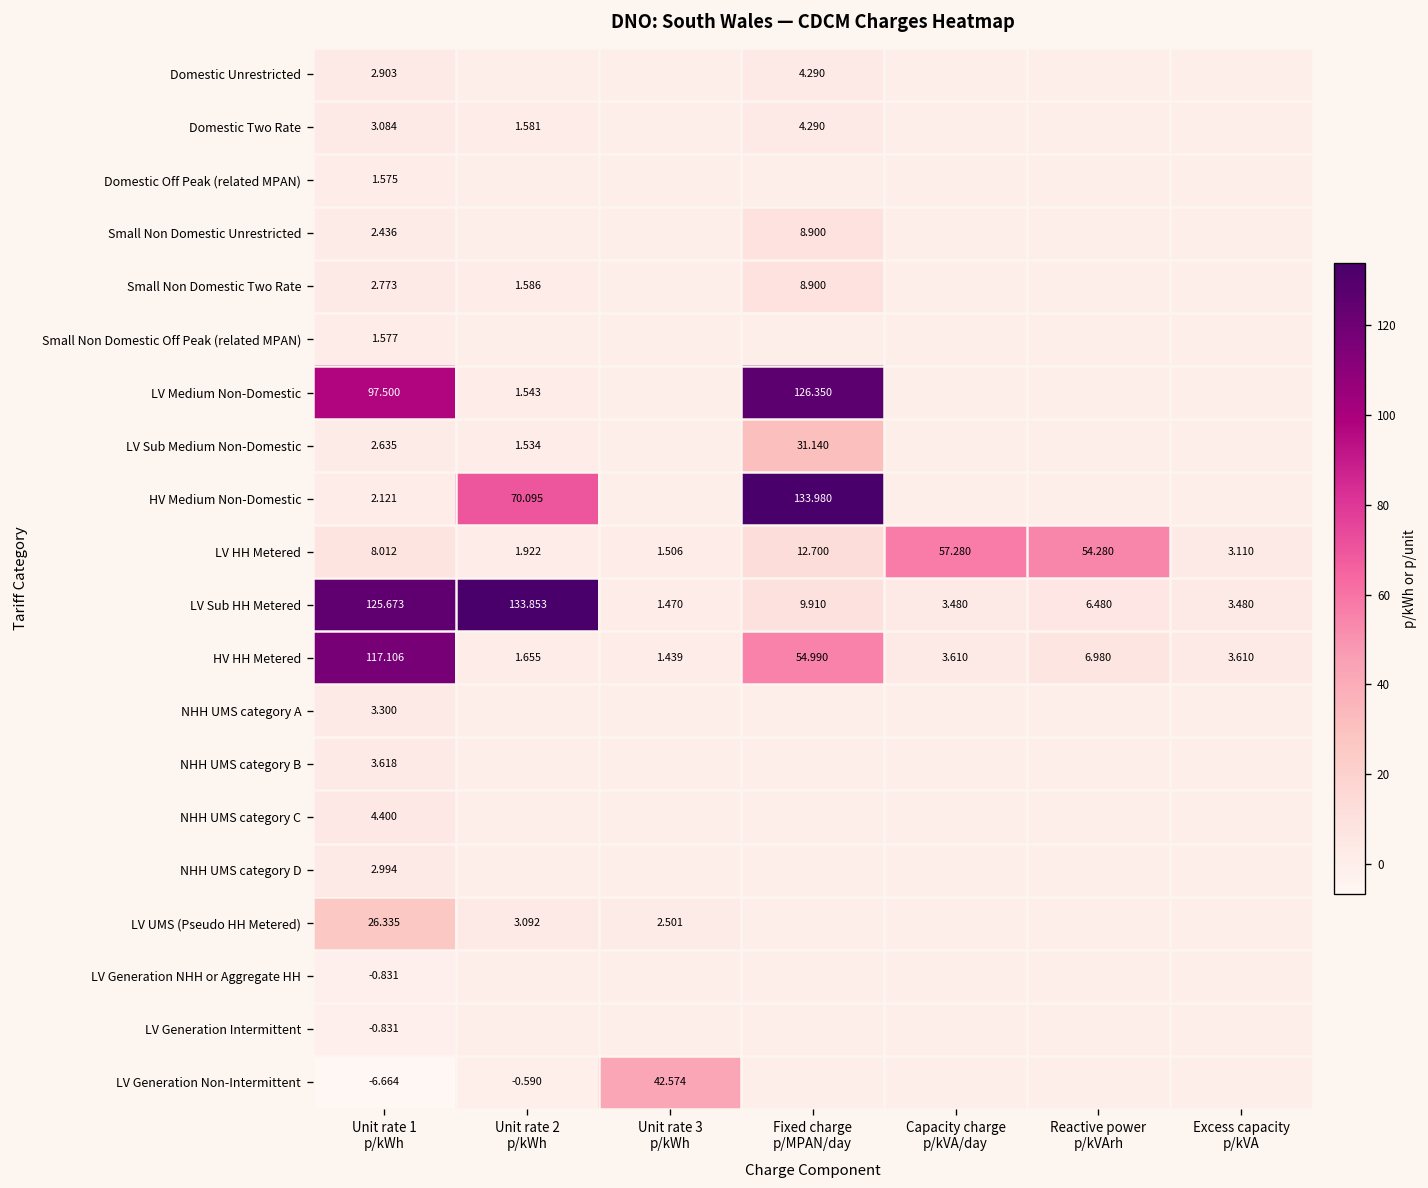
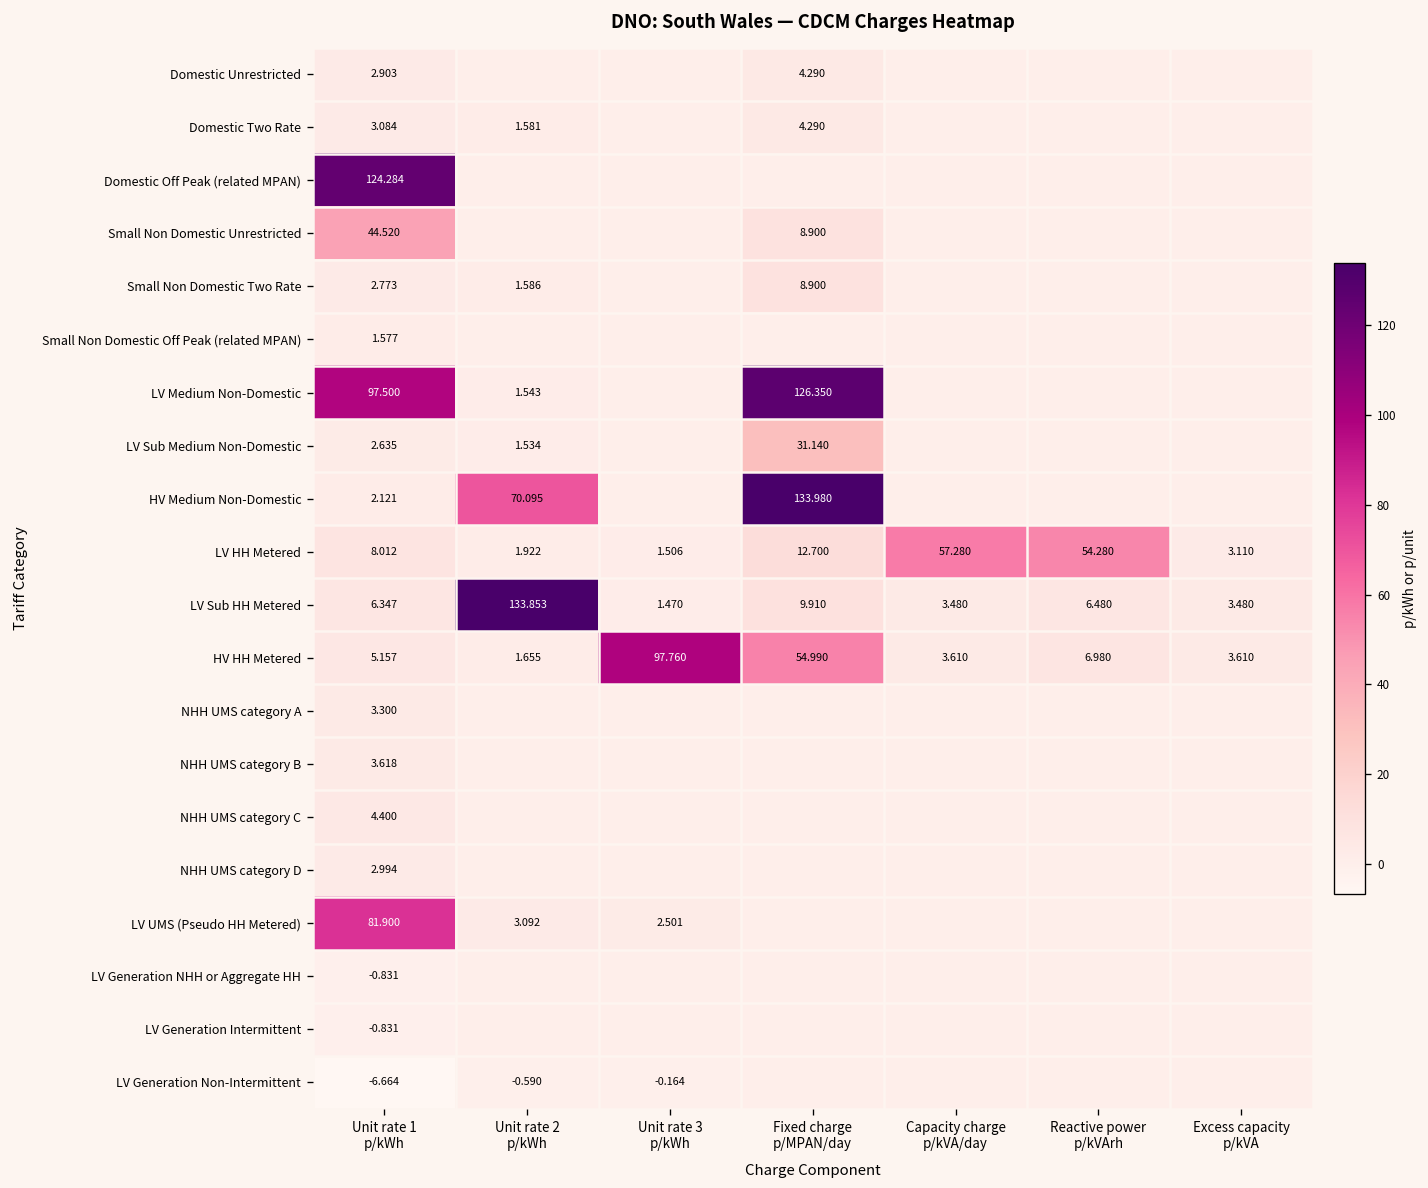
Domestic Off Peak (related MPAN), Unit rate 1 p/kWh: 1.575 -> 124.284
Small Non Domestic Unrestricted, Unit rate 1 p/kWh: 2.436 -> 44.520
LV Sub HH Metered, Unit rate 1 p/kWh: 125.673 -> 6.347
HV HH Metered, Unit rate 1 p/kWh: 117.106 -> 5.157
HV HH Metered, Unit rate 3 p/kWh: 1.439 -> 97.760
LV UMS (Pseudo HH Metered), Unit rate 1 p/kWh: 26.335 -> 81.900
LV Generation Non-Intermittent, Unit rate 3 p/kWh: 42.574 -> -0.164
